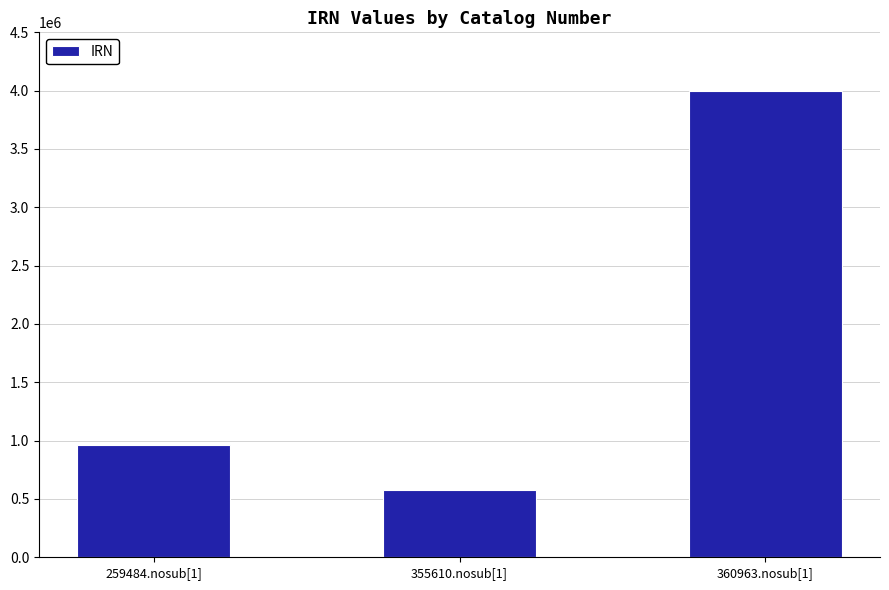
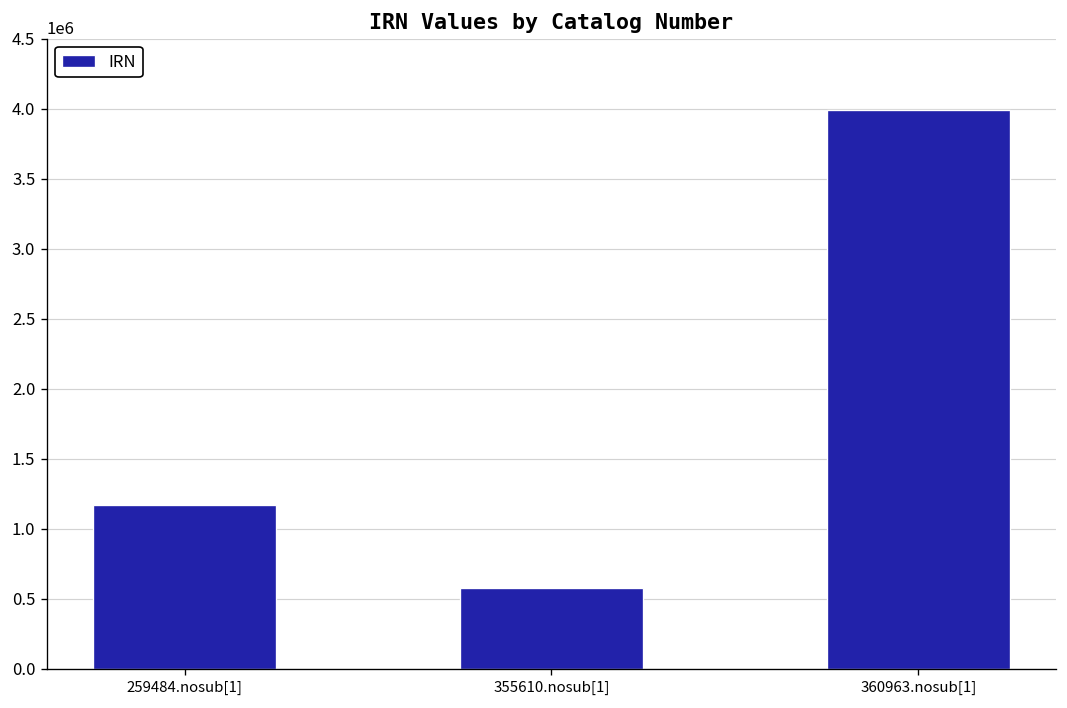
259484.nosub[1]: 960000 -> 1170000
